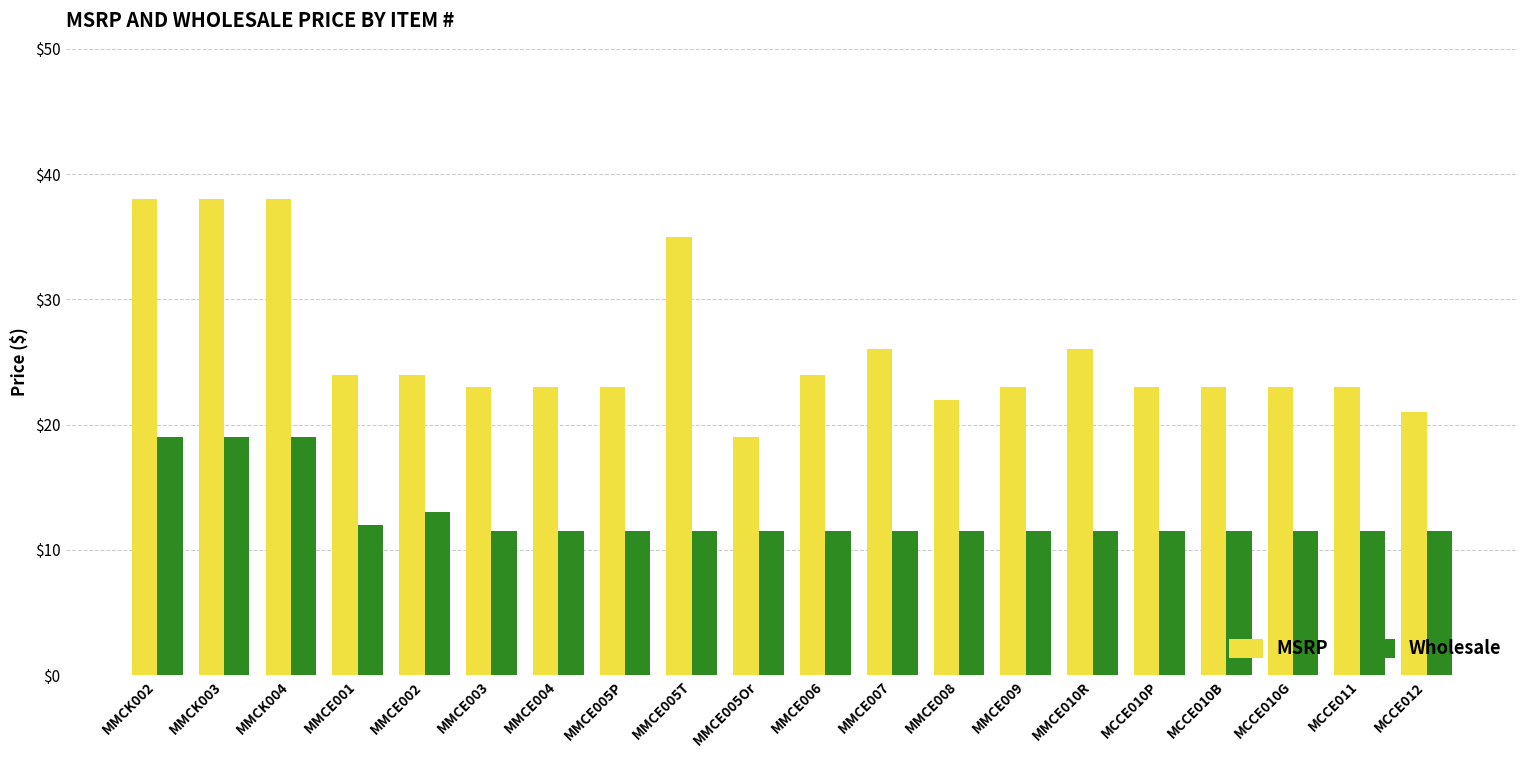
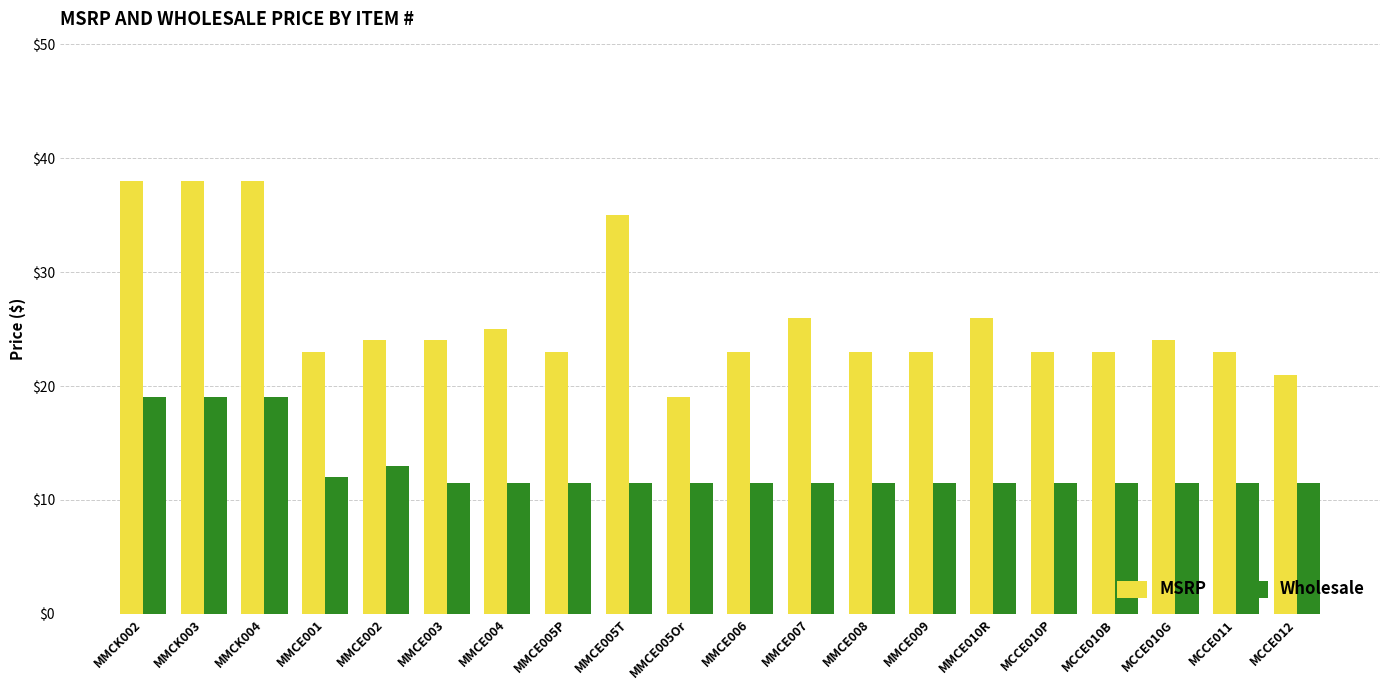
MSRP, MMCE001: $24 -> $23
MSRP, MMCE003: $23 -> $24
MSRP, MMCE004: $23 -> $25
MSRP, MMCE006: $24 -> $23
MSRP, MMCE008: $22 -> $23
MSRP, MCCE010G: $23 -> $24
